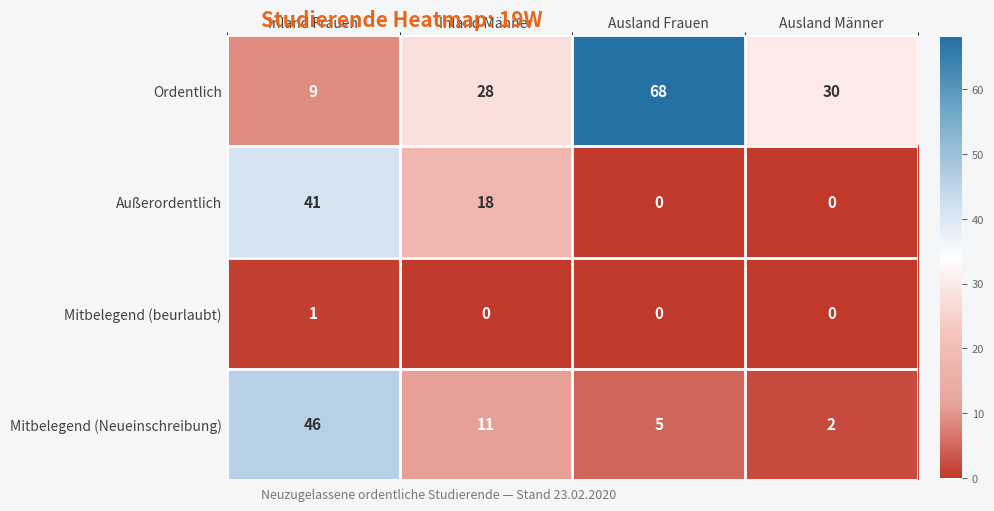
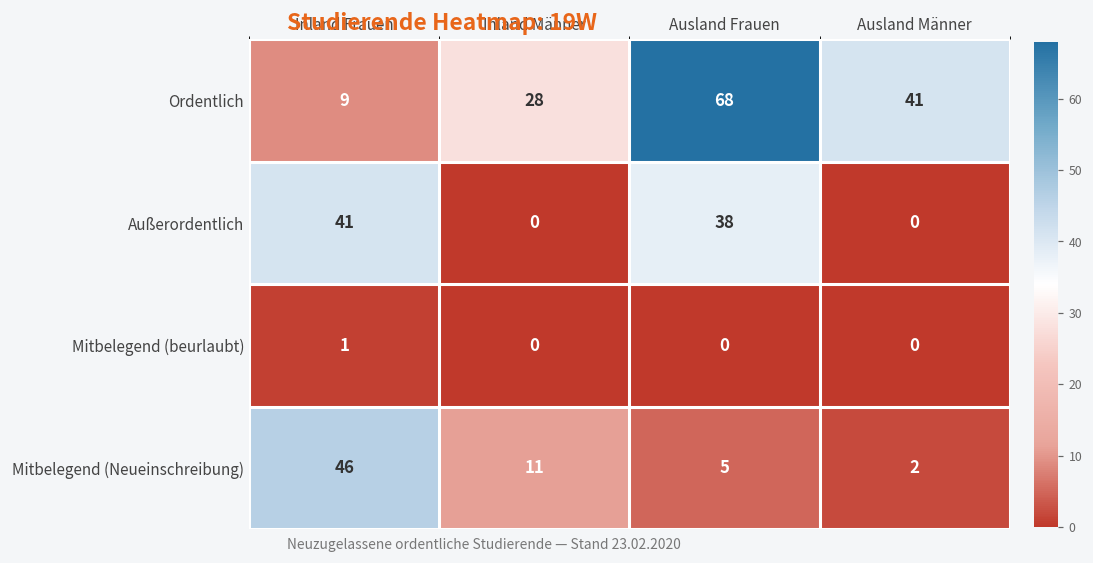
Ordentlich, Ausland Männer: 30 -> 41
Außerordentlich, Inland Männer: 18 -> 0
Außerordentlich, Ausland Frauen: 0 -> 38
